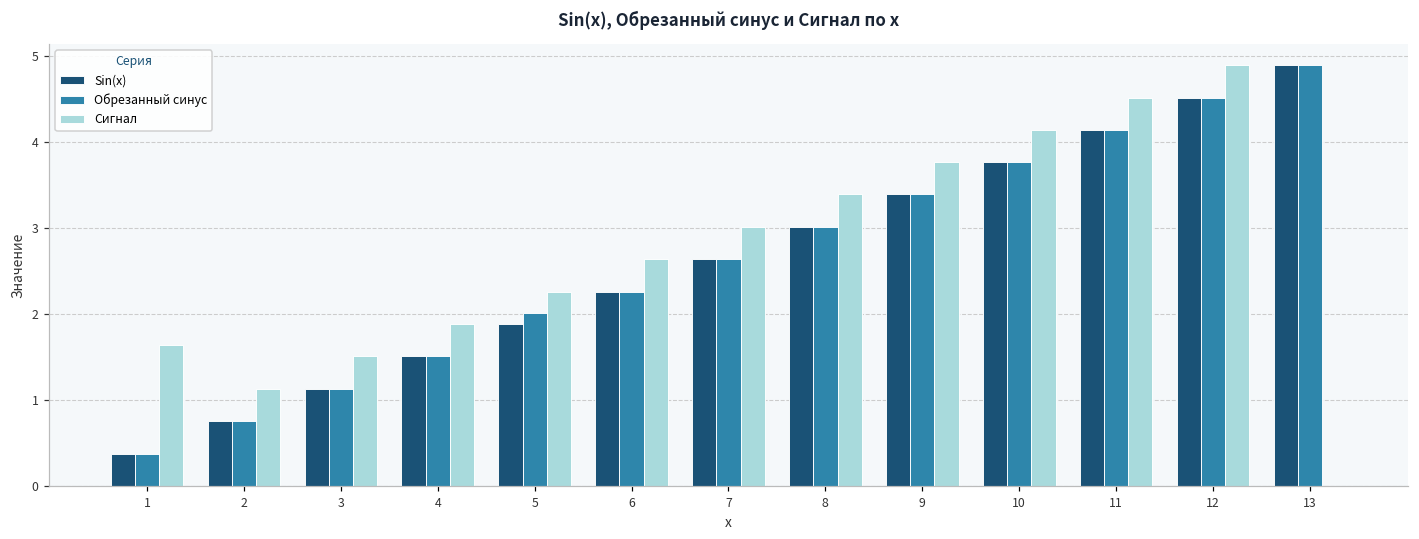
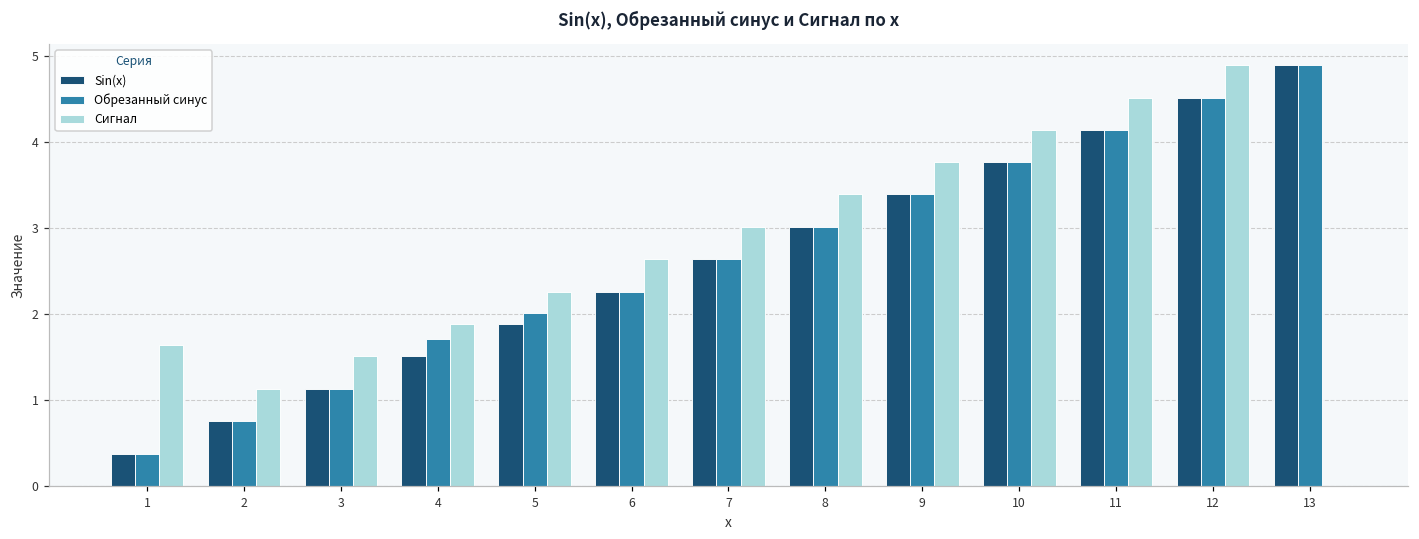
Обрезанный синус, 4: 1.5 -> 1.7
